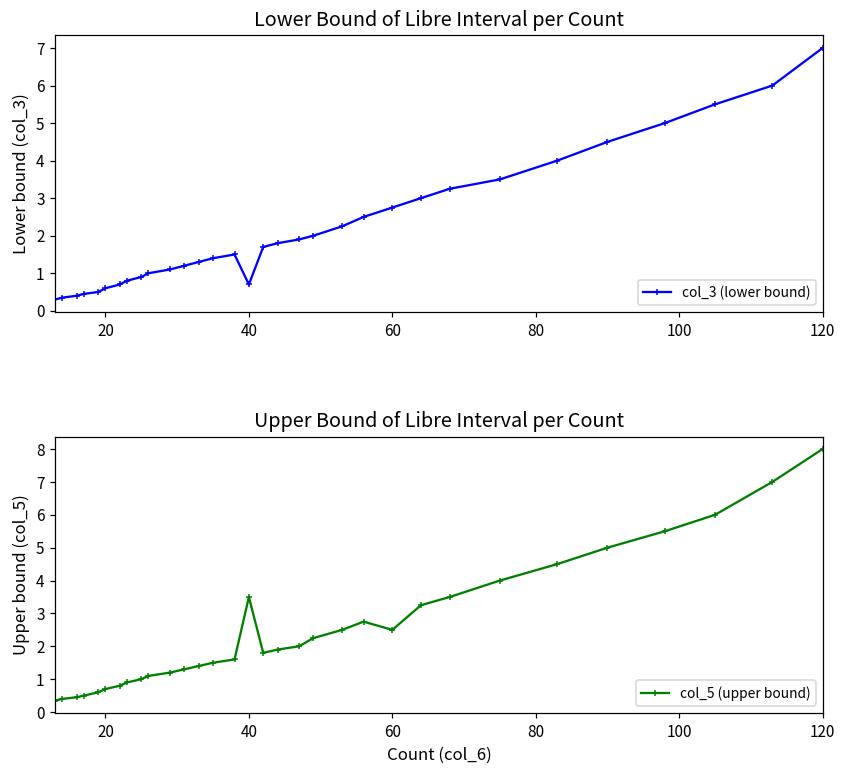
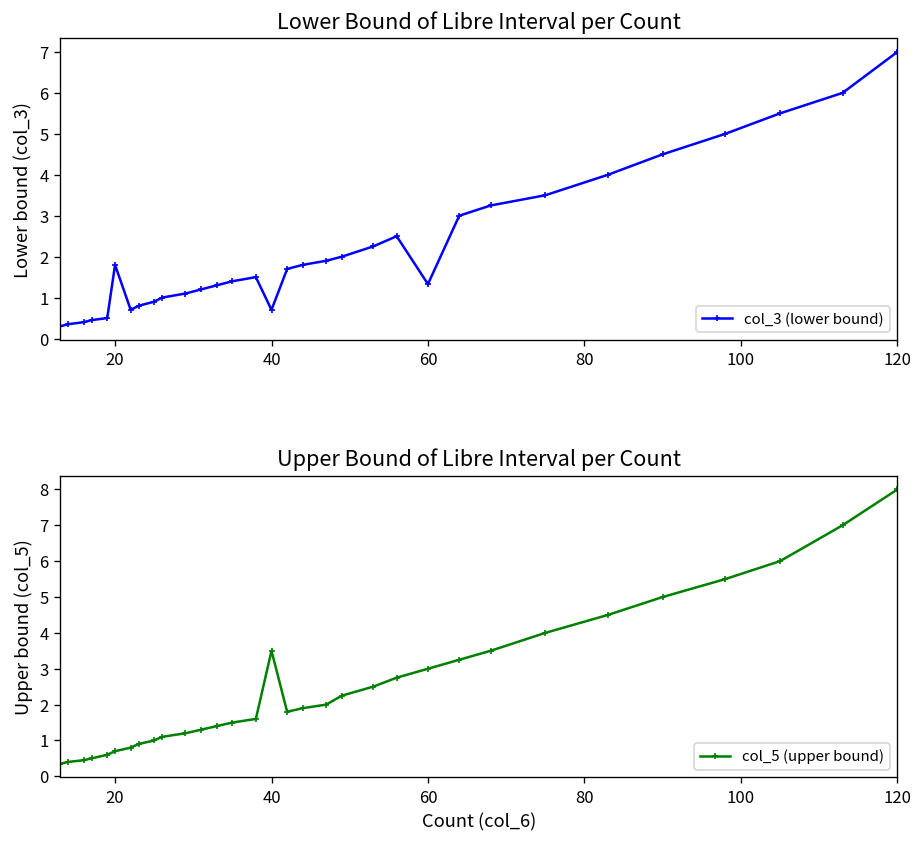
Lower Bound of Libre Interval per Count, 20: 0.6 -> 1.8
Lower Bound of Libre Interval per Count, 60: 2.8 -> 1.3
Upper Bound of Libre Interval per Count, 60: 2.5 -> 3.0
